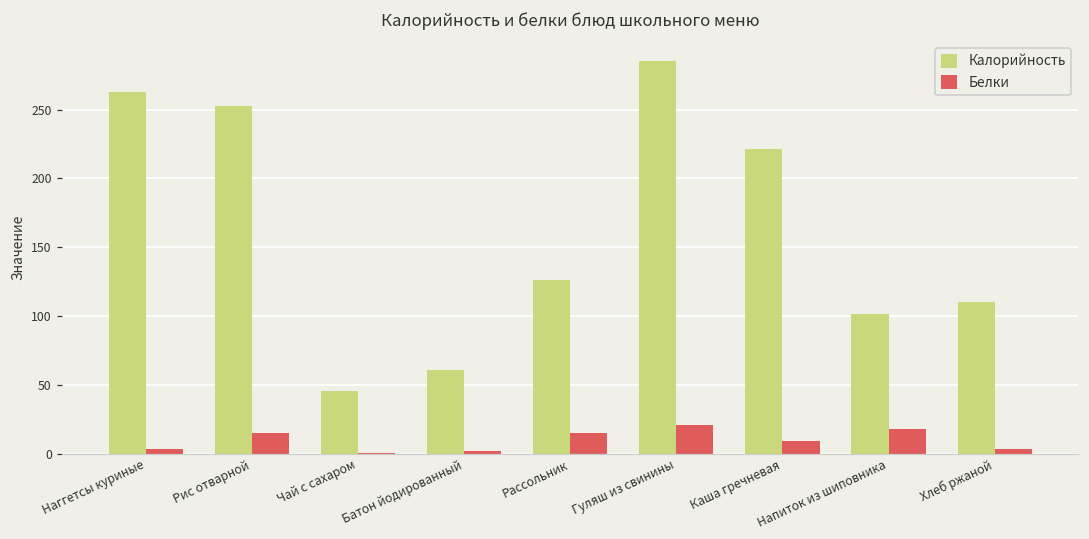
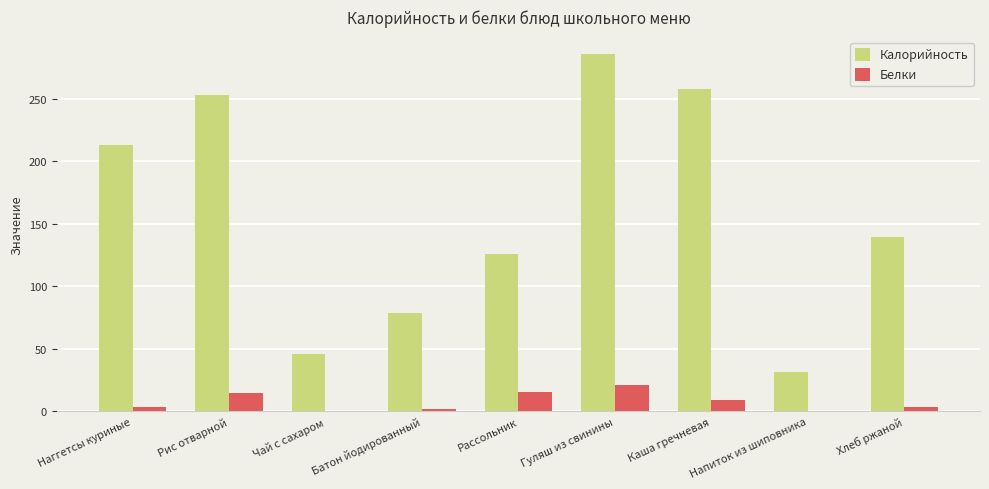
Калорийность, Наггетсы куриные: 263 -> 213
Калорийность, Батон йодированный: 61 -> 79
Калорийность, Каша гречневая: 222 -> 257
Калорийность, Напиток из шиповника: 101 -> 31
Белки, Напиток из шиповника: 18 -> 1
Калорийность, Хлеб ржаной: 110 -> 140
